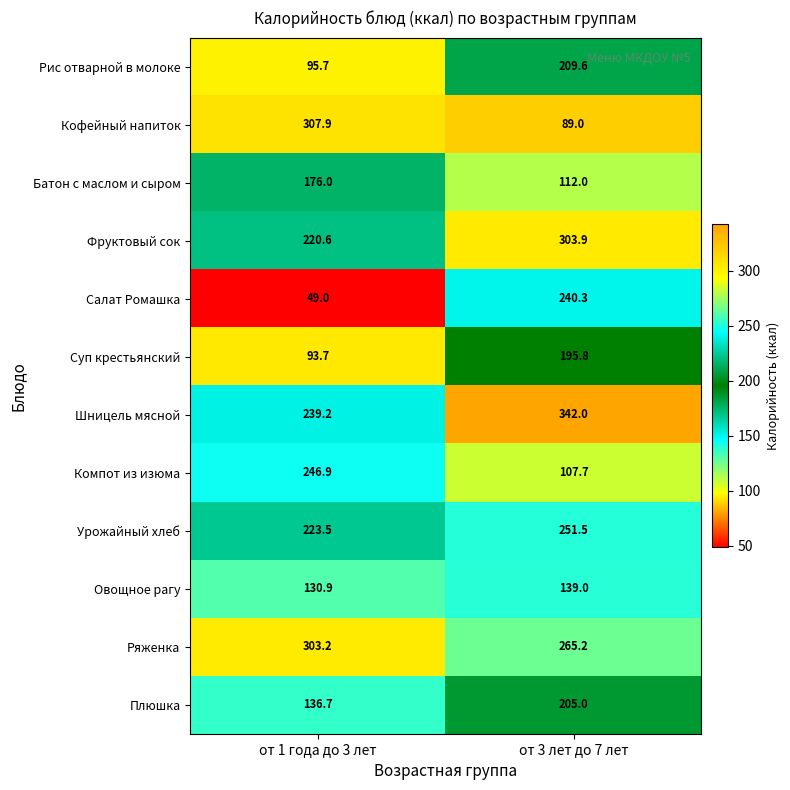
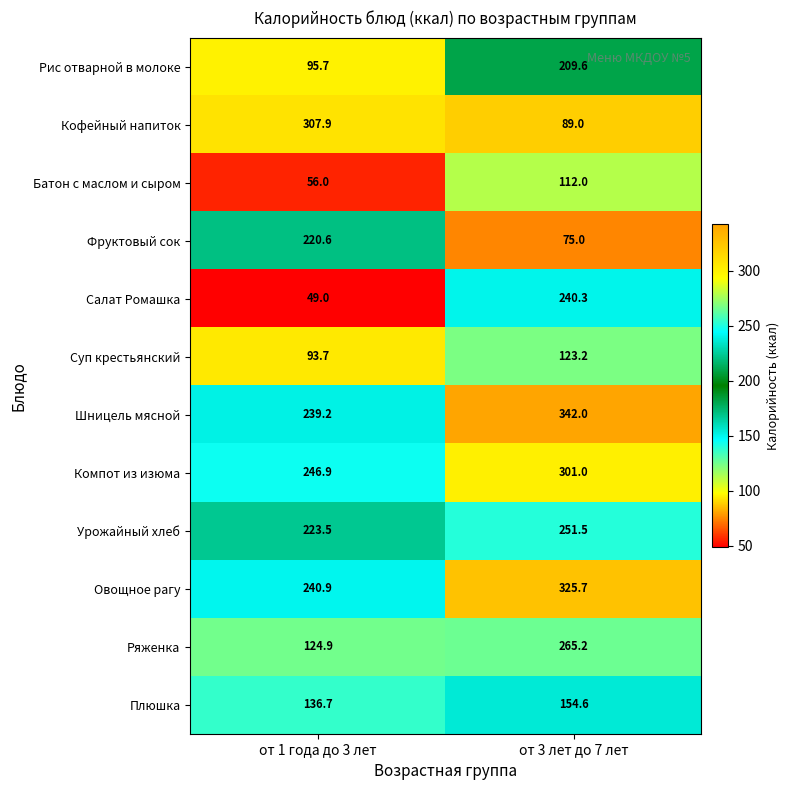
Батон с маслом и сыром, от 1 года до 3 лет: 176.0 -> 56.0
Фруктовый сок, от 3 лет до 7 лет: 303.9 -> 75.0
Суп крестьянский, от 3 лет до 7 лет: 195.8 -> 123.2
Компот из изюма, от 3 лет до 7 лет: 107.7 -> 301.0
Овощное рагу, от 1 года до 3 лет: 130.9 -> 240.9
Овощное рагу, от 3 лет до 7 лет: 139.0 -> 325.7
Ряженка, от 1 года до 3 лет: 303.2 -> 124.9
Плюшка, от 3 лет до 7 лет: 205.0 -> 154.6
